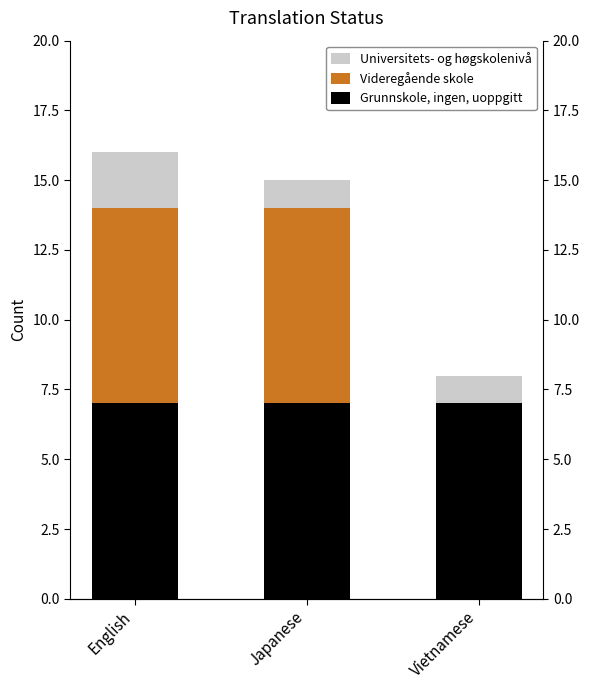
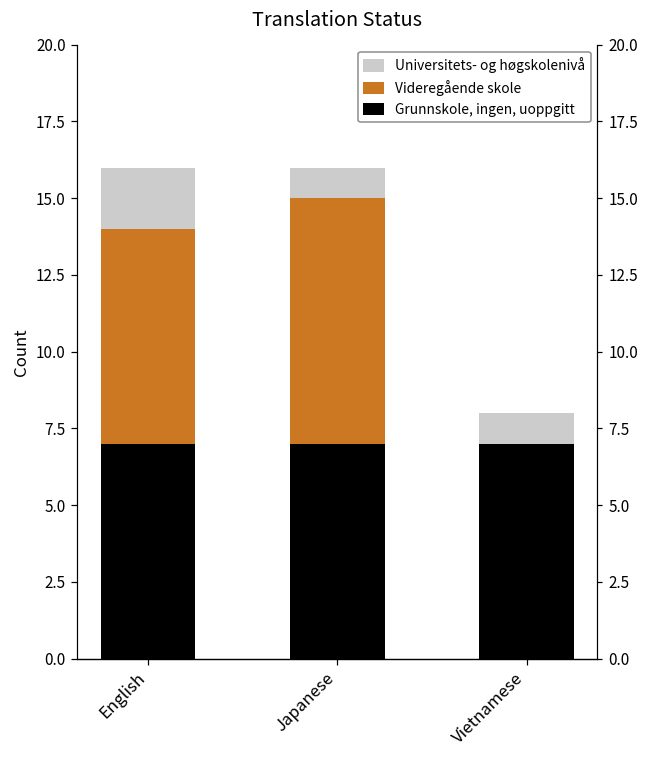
Videregående skole, Japanese: 7 -> 8
